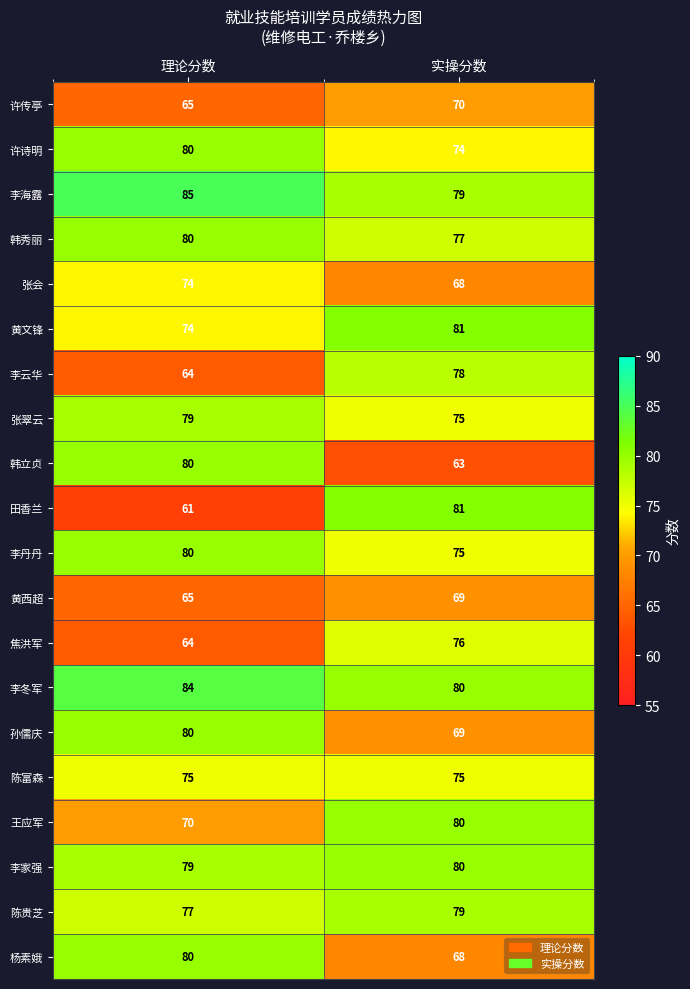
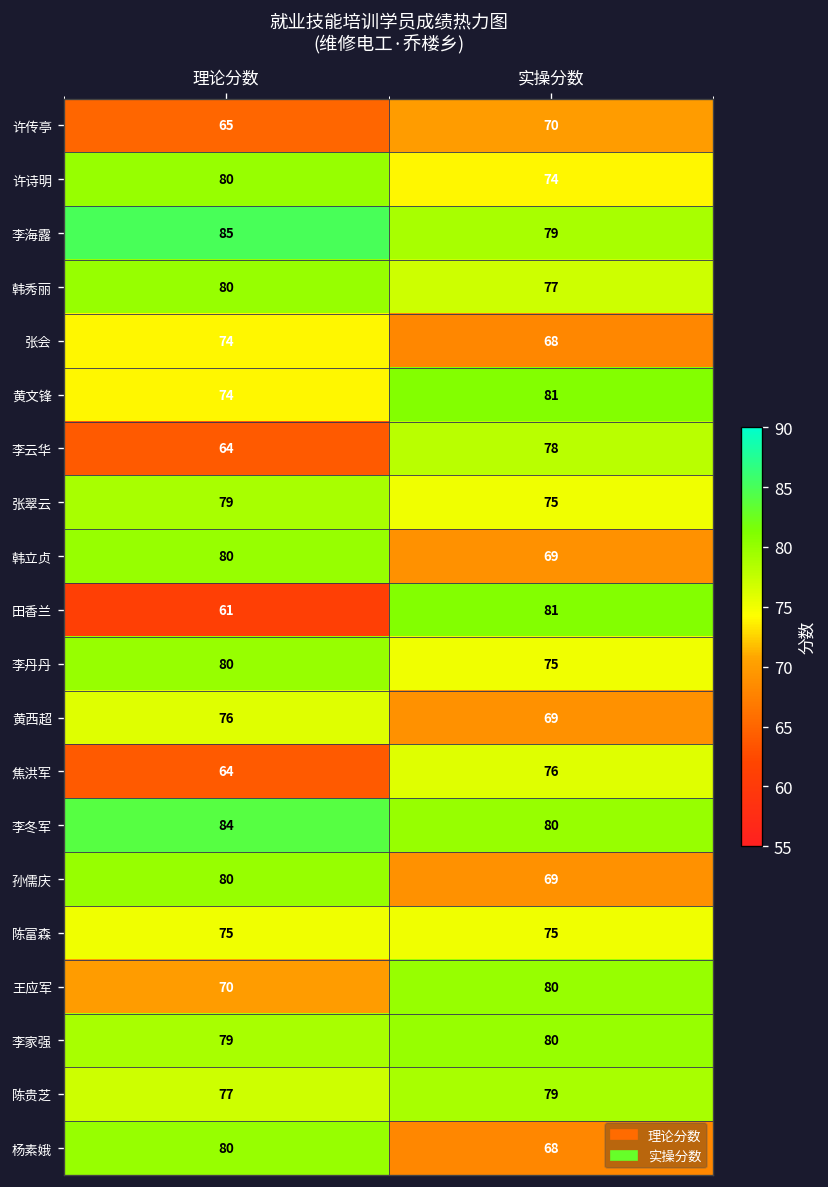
韩立贞, 实操分数: 63 -> 69
黄西超, 理论分数: 65 -> 76
